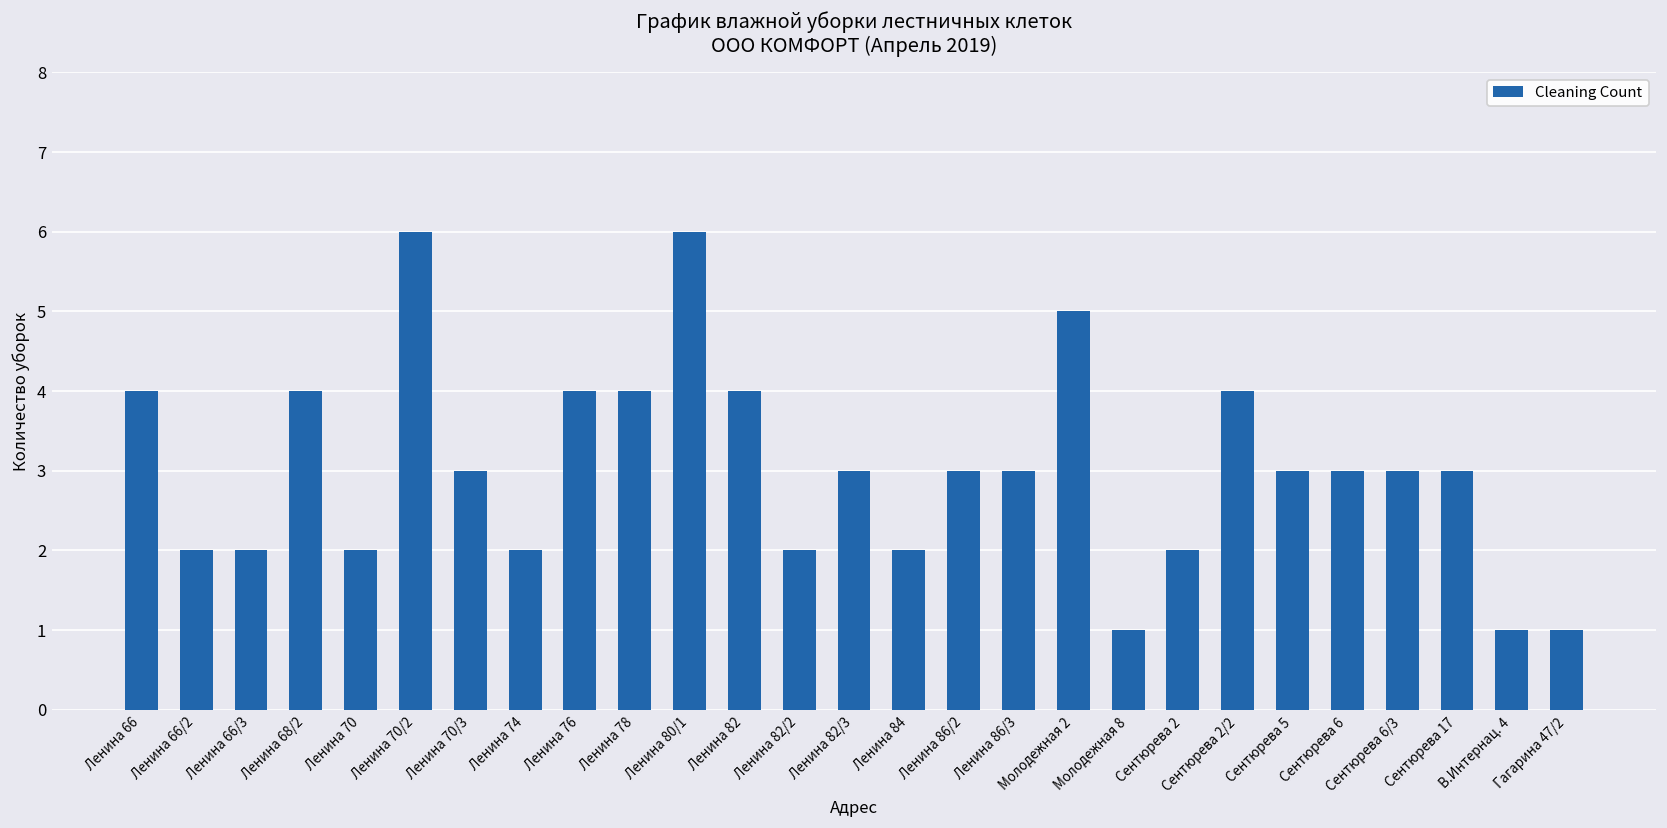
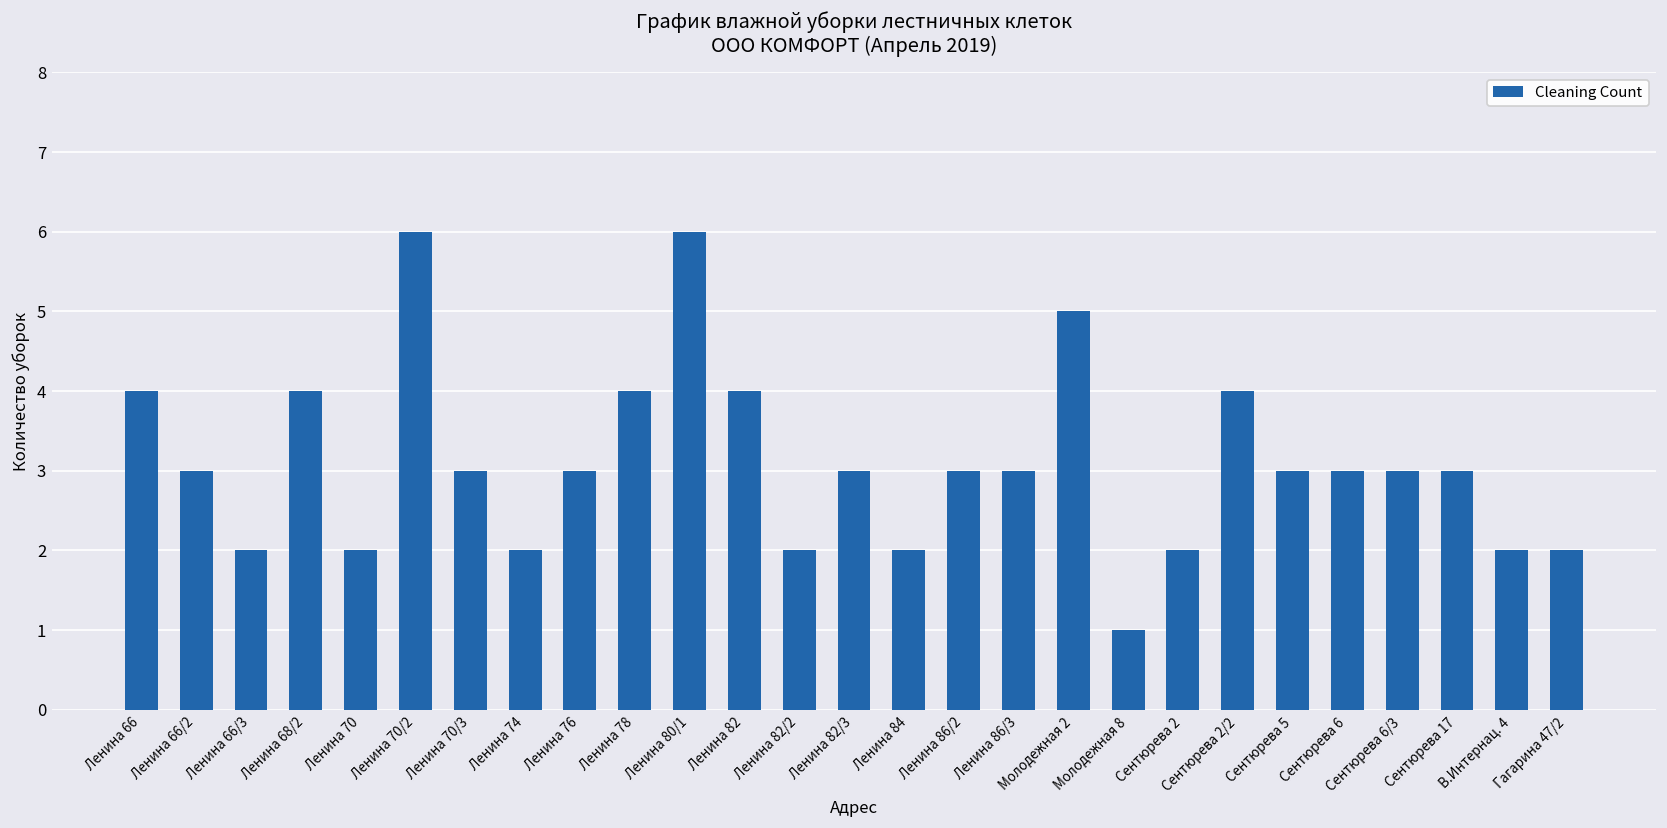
Ленина 66/2: 2 -> 3
Ленина 76: 4 -> 3
В.Интернац. 4: 1 -> 2
Гагарина 47/2: 1 -> 2
